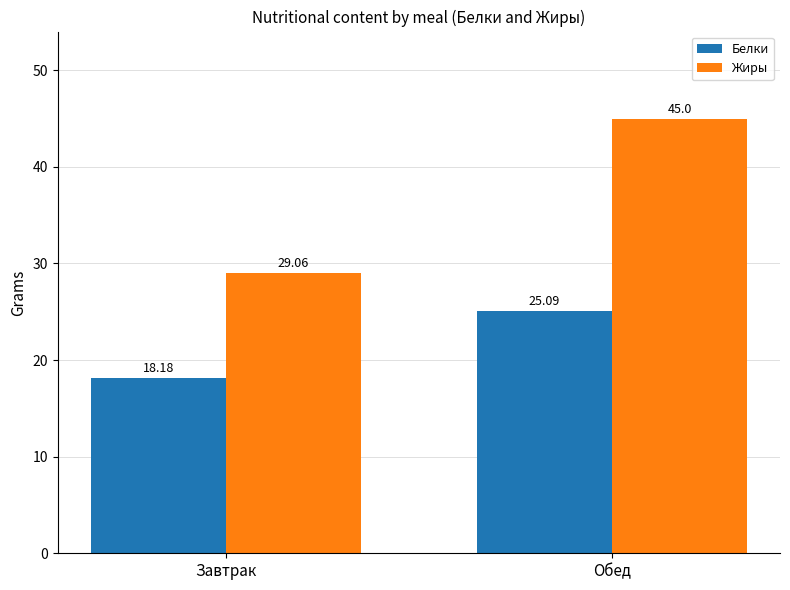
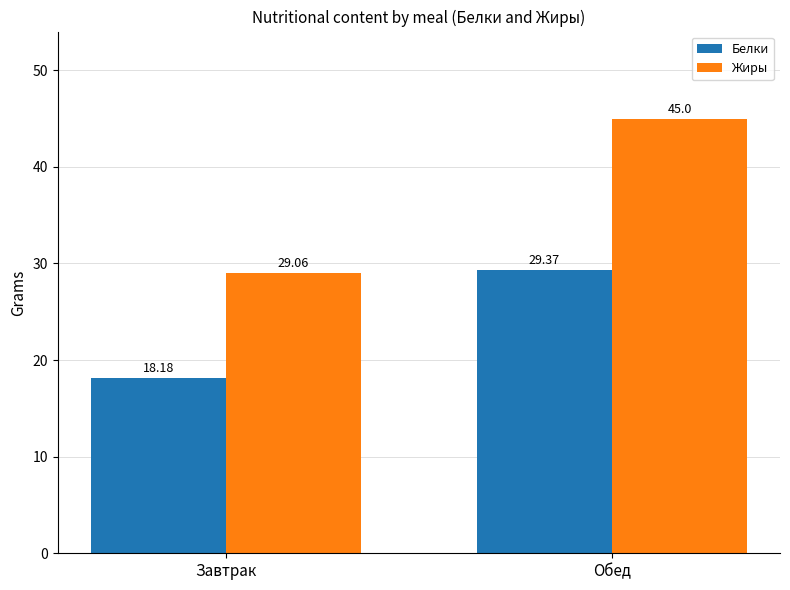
Белки, Обед: 25.09 -> 29.37
